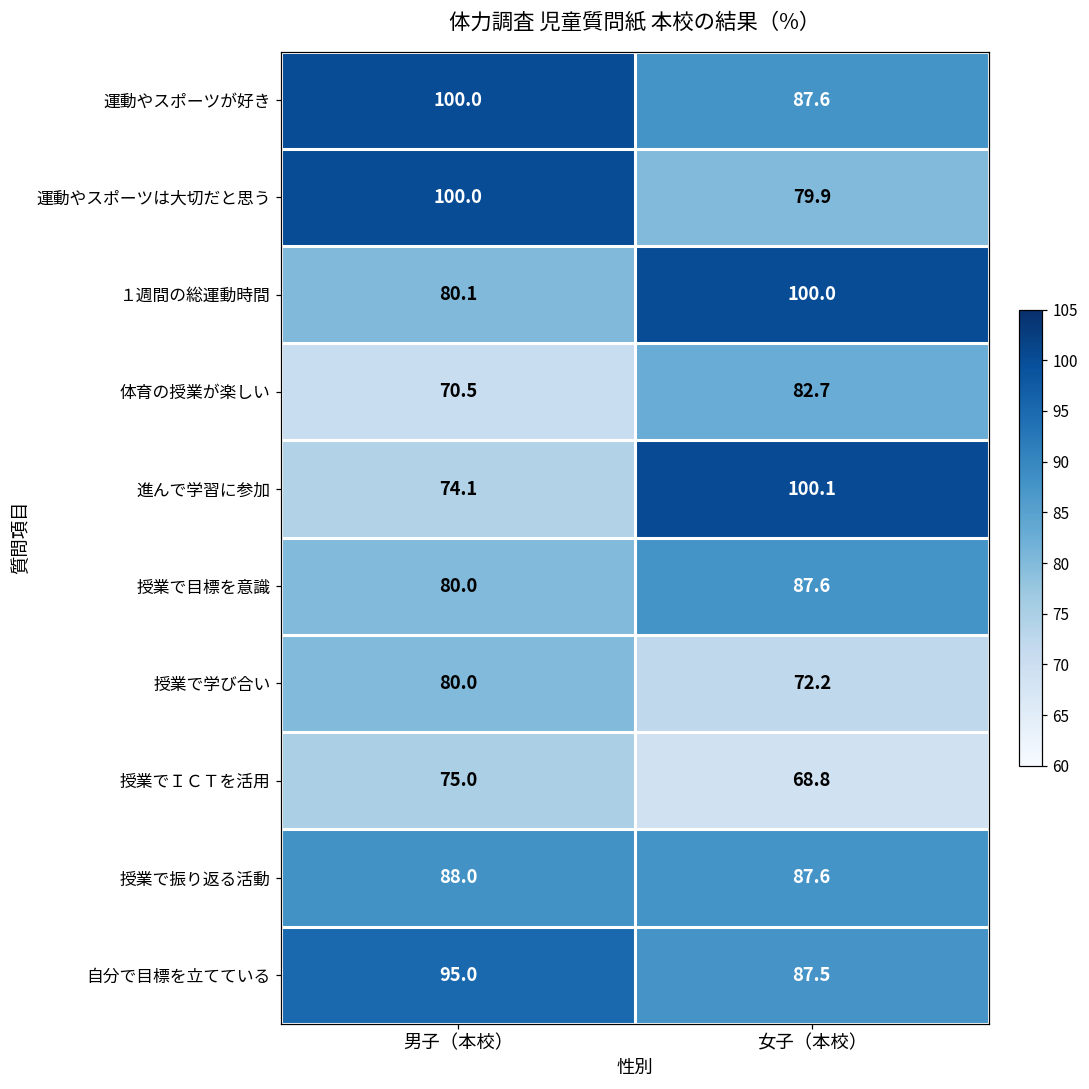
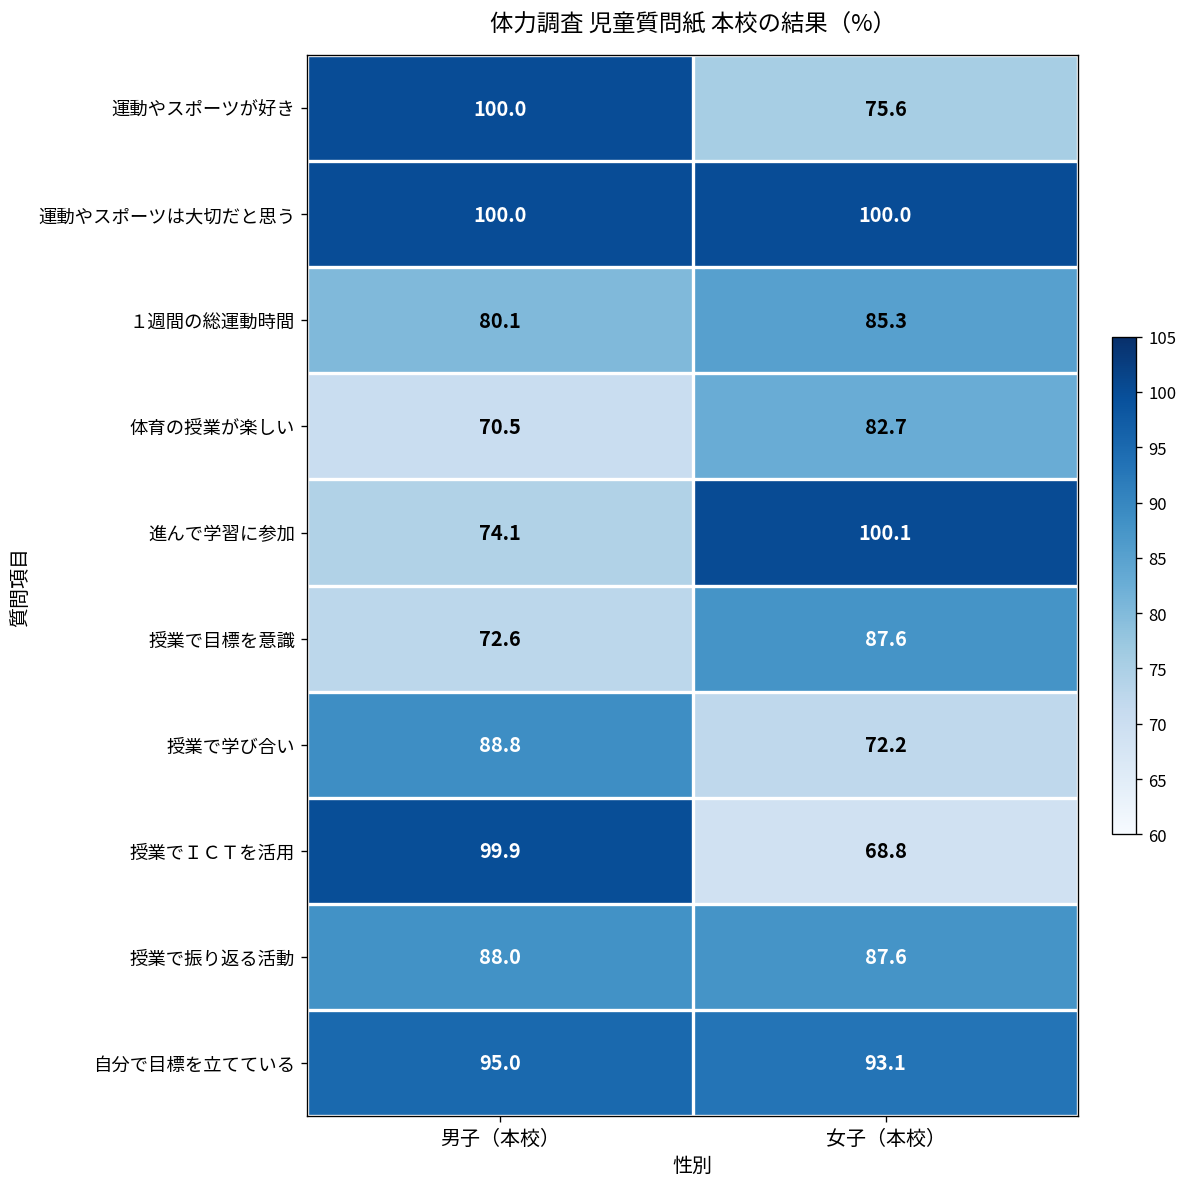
運動やスポーツが好き, 女子（本校）: 87.6 -> 75.6
運動やスポーツは大切だと思う, 女子（本校）: 79.9 -> 100.0
１週間の総運動時間, 女子（本校）: 100.0 -> 85.3
授業で目標を意識, 男子（本校）: 80.0 -> 72.6
授業で学び合い, 男子（本校）: 80.0 -> 88.8
授業でＩＣＴを活用, 男子（本校）: 75.0 -> 99.9
自分で目標を立てている, 女子（本校）: 87.5 -> 93.1
